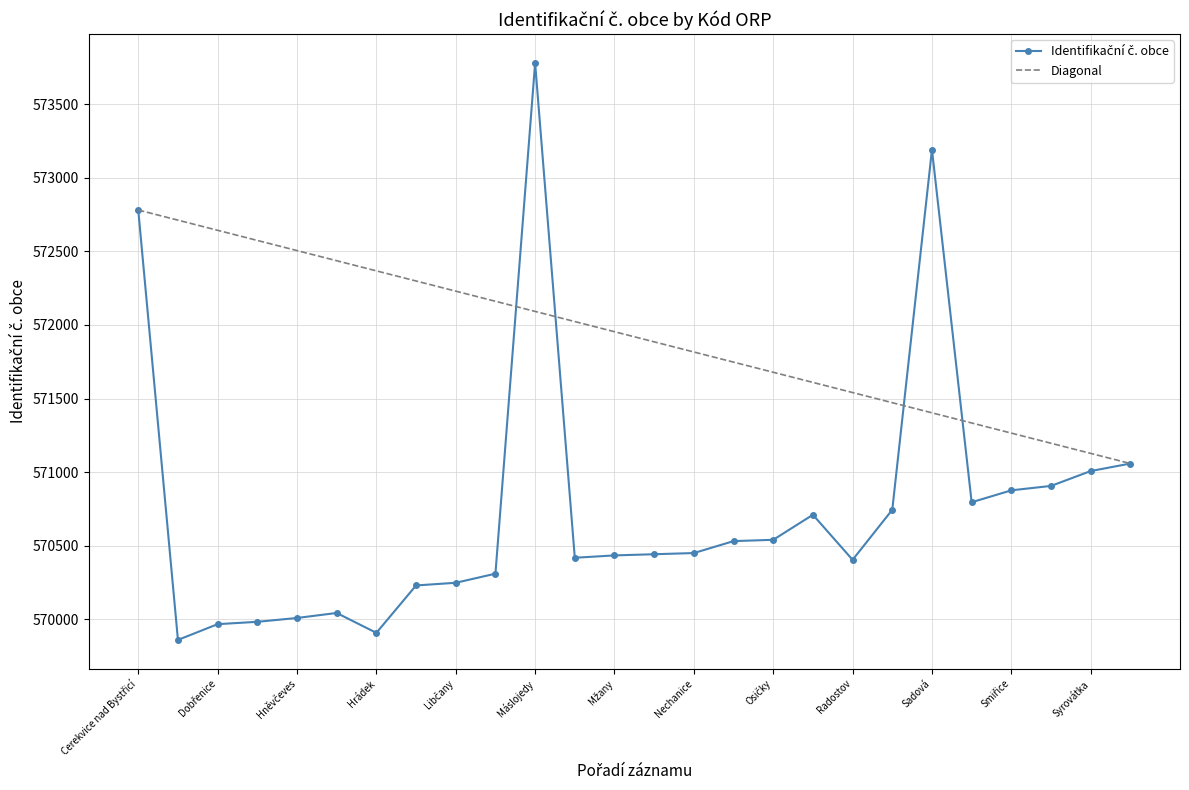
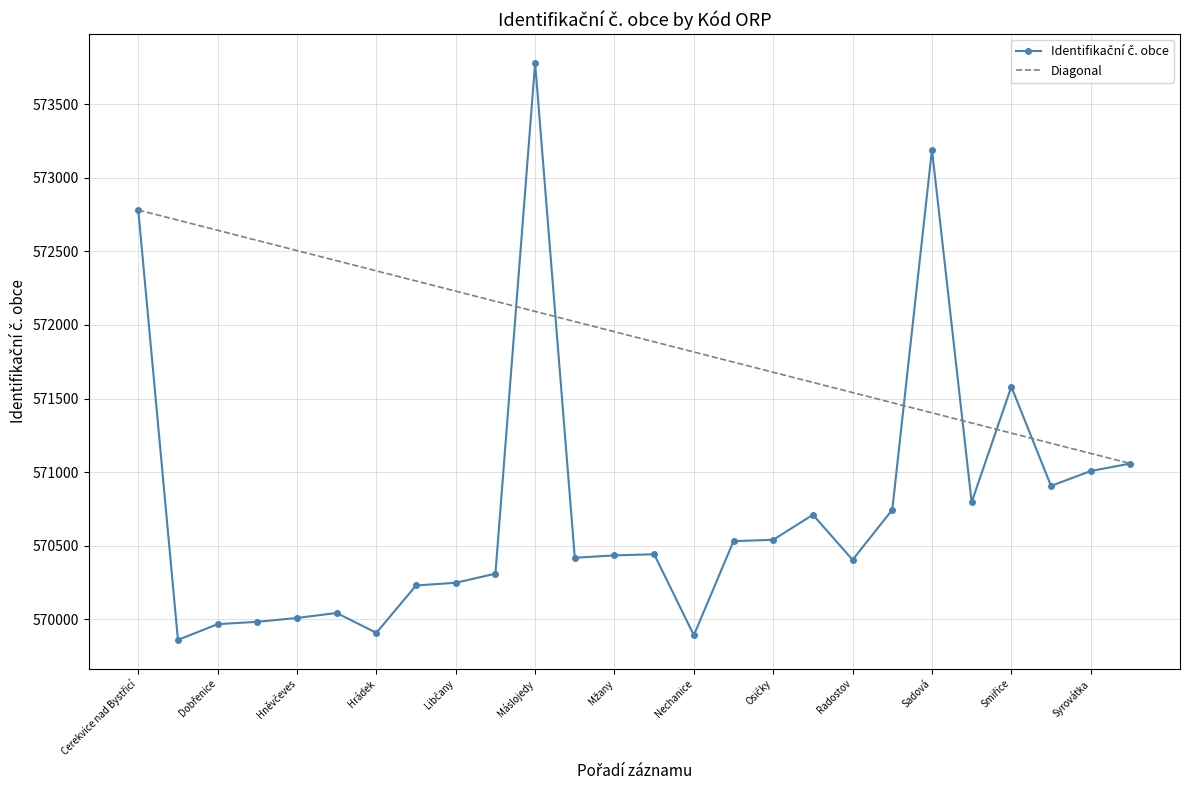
Identifikační č. obce, Nechanice: 570450 -> 569890
Identifikační č. obce, Smiřice: 570880 -> 571580
